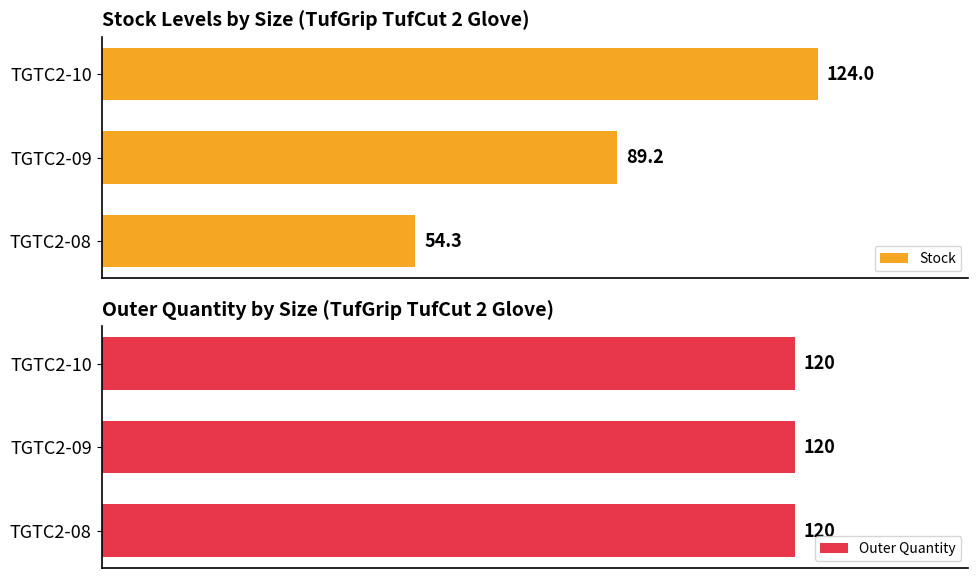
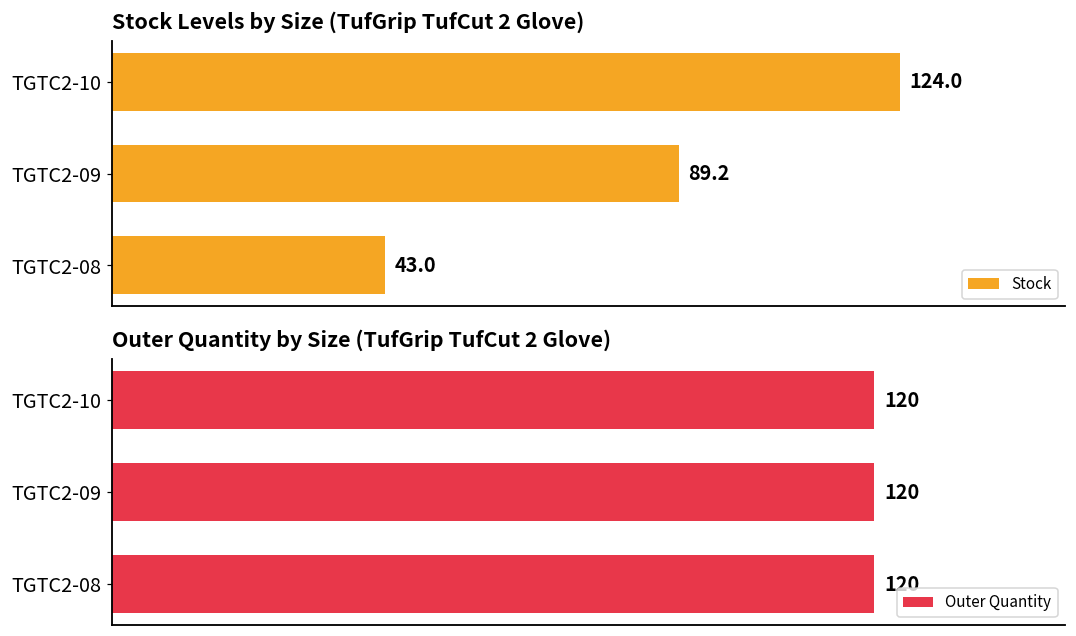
Stock Levels by Size (TufGrip TufCut 2 Glove), TGTC2-08: 54.3 -> 43.0
